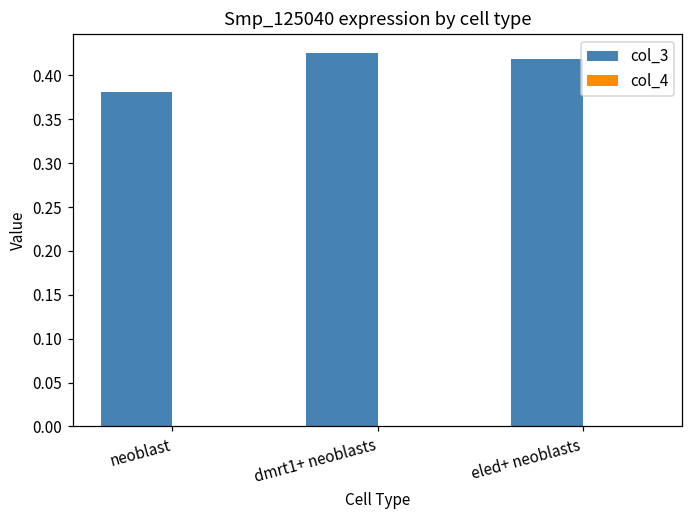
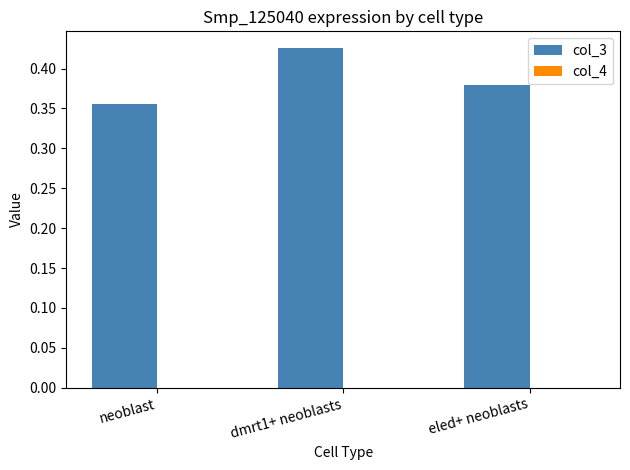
col_3, neoblast: 0.38 -> 0.36
col_3, eled+ neoblasts: 0.42 -> 0.38
